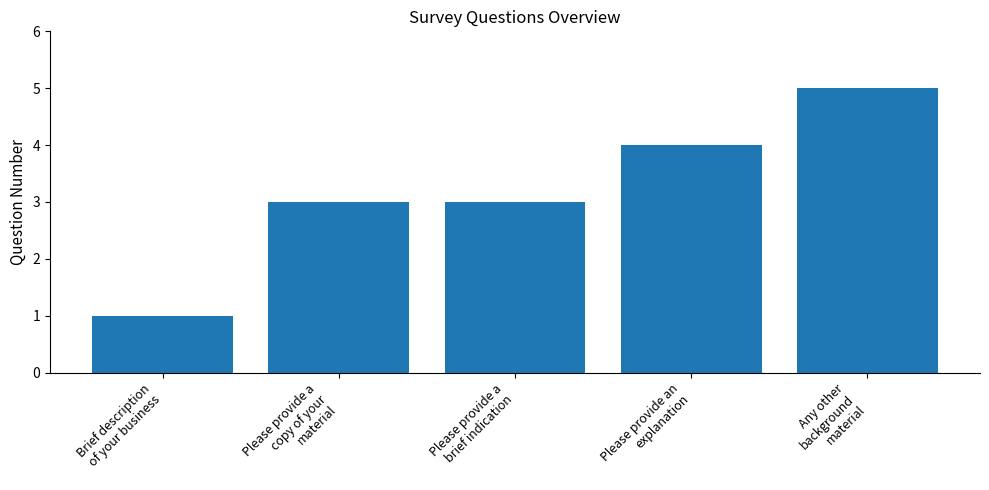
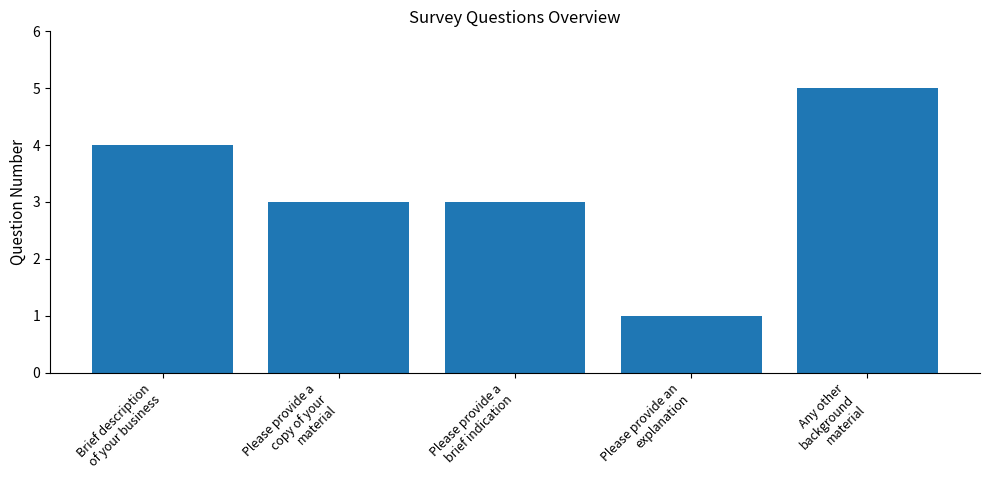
Brief description of your business: 1 -> 4
Please provide an explanation: 4 -> 1
